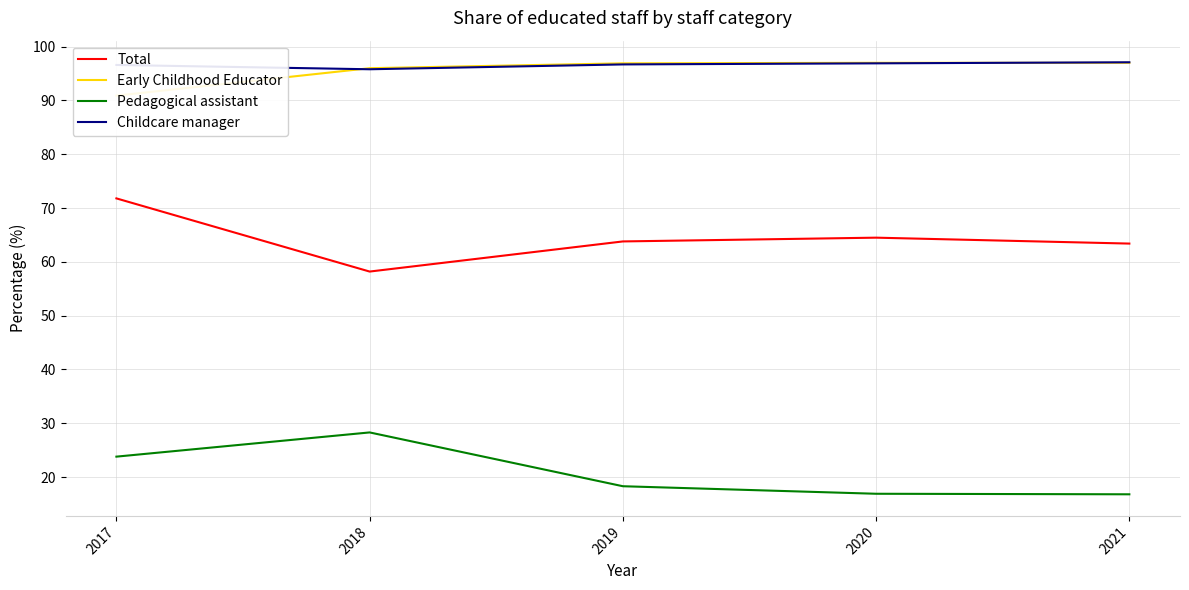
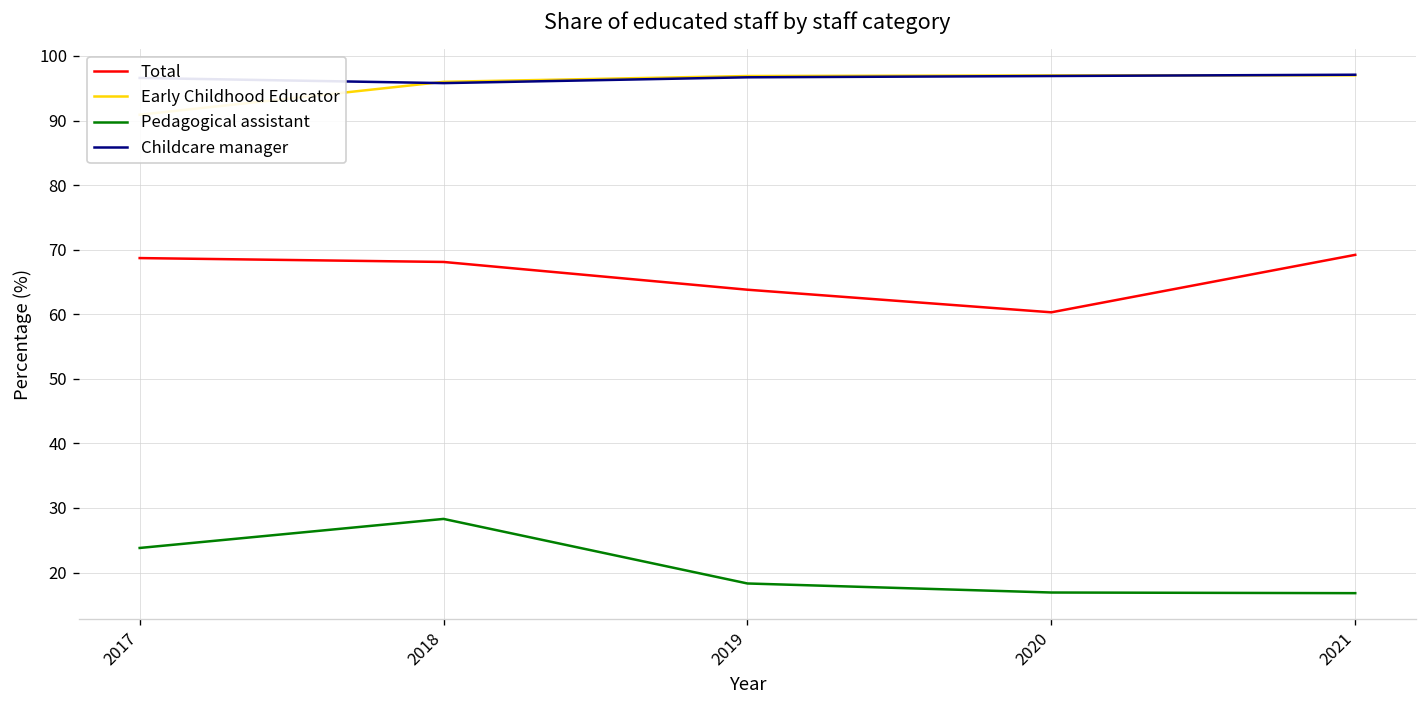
Total, 2017: 72 -> 69
Total, 2018: 58 -> 68
Total, 2020: 65 -> 60
Total, 2021: 63 -> 69
